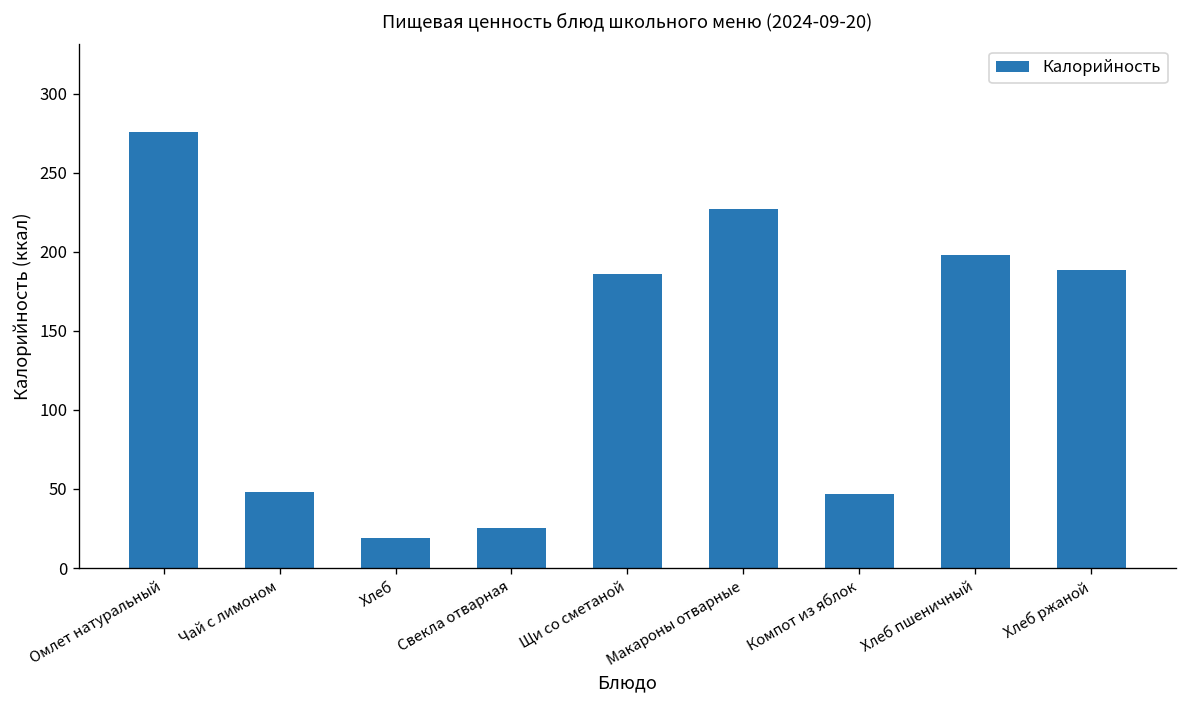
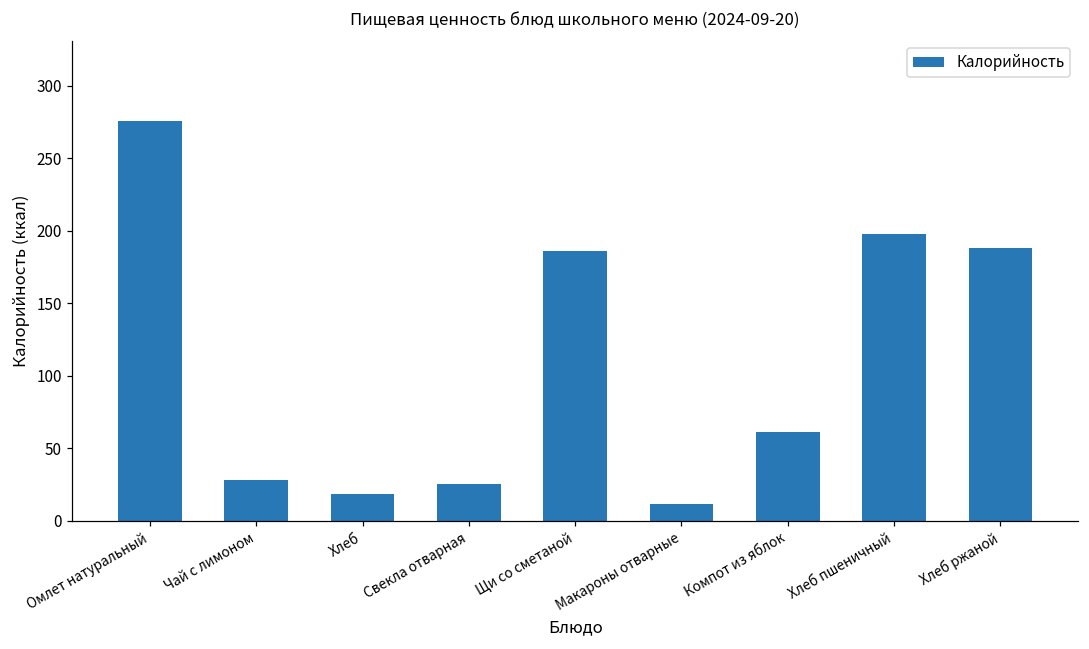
Чай с лимоном: 48 -> 28
Макароны отварные: 227 -> 12
Компот из яблок: 47 -> 61
